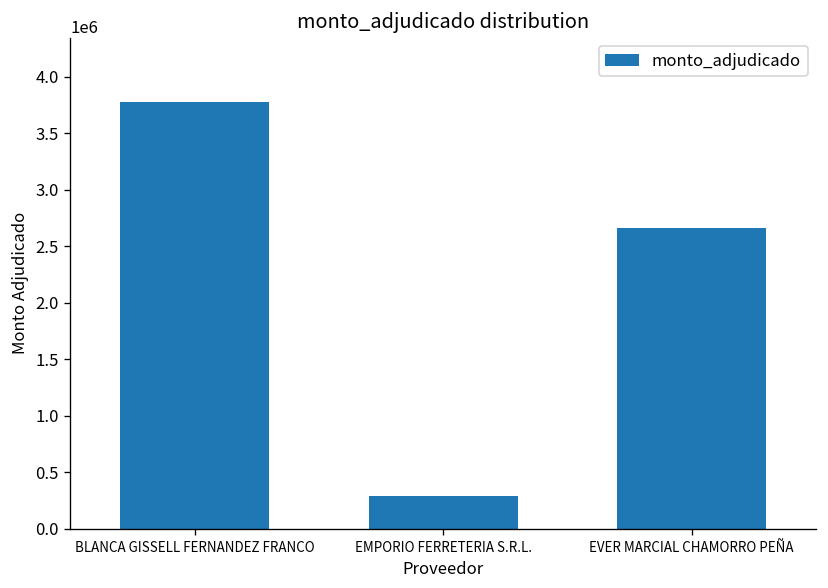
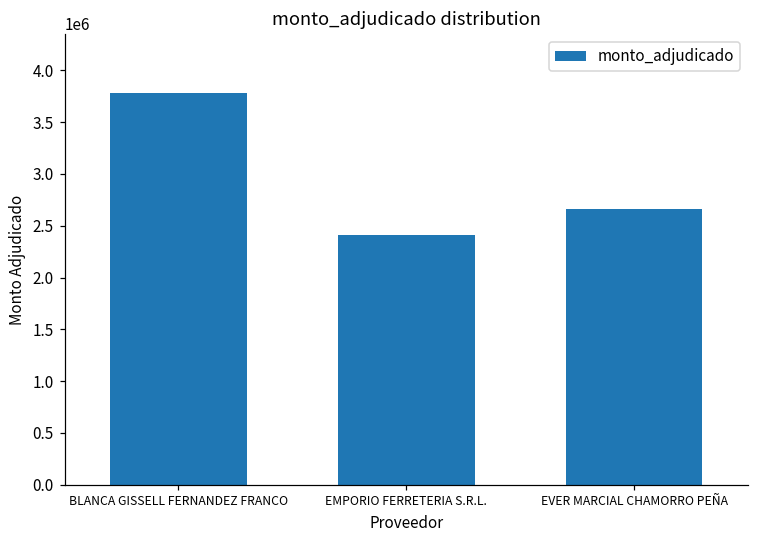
EMPORIO FERRETERIA S.R.L.: 300000 -> 2400000
